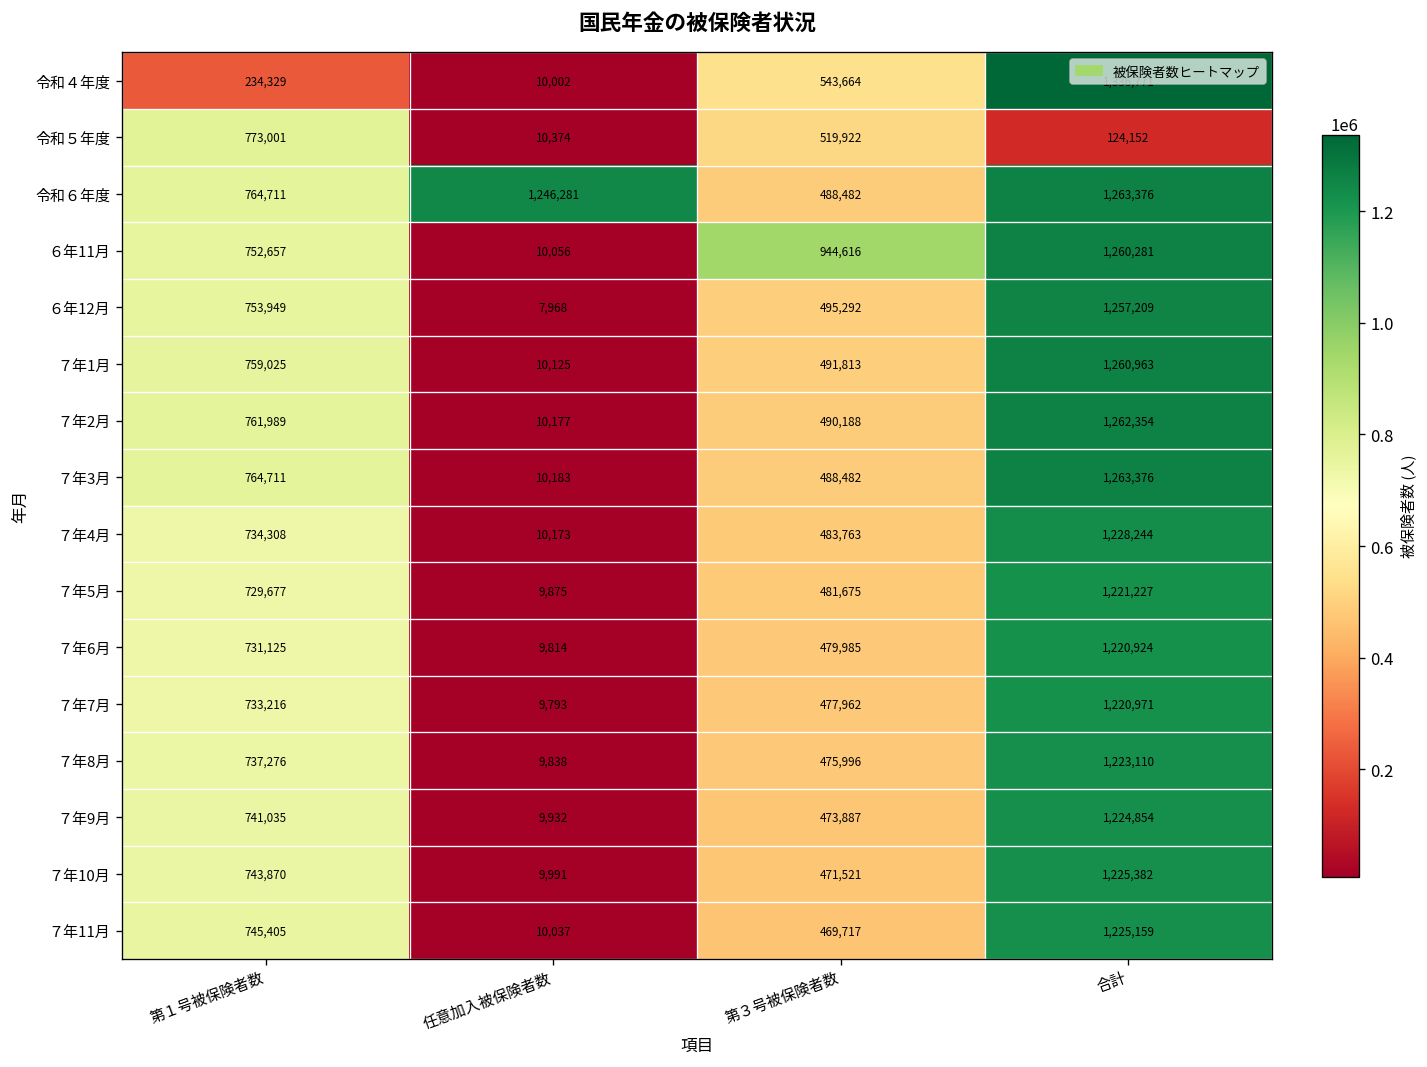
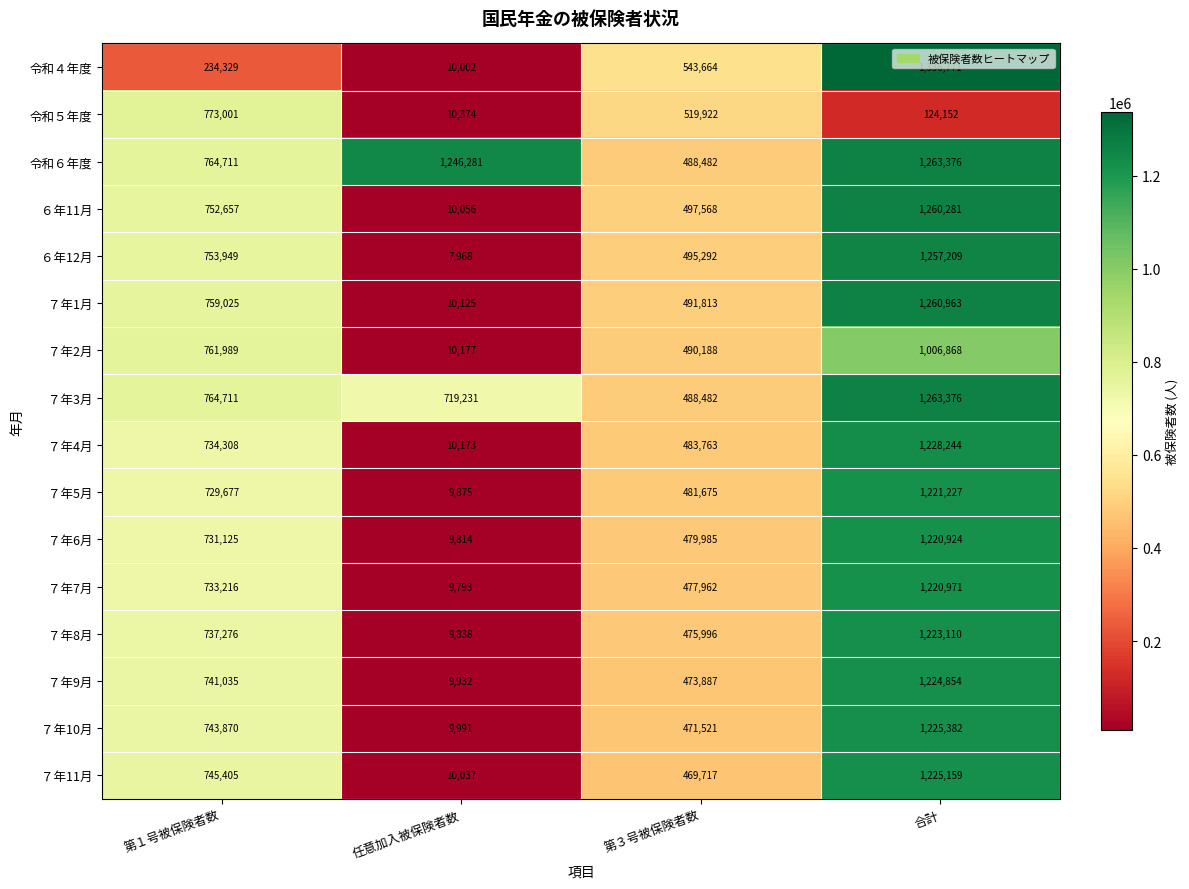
６年11月, 第３号被保険者数: 944,616 -> 497,568
７年2月, 合計: 1,262,354 -> 1,006,868
７年3月, 任意加入被保険者数: 10,183 -> 719,231
